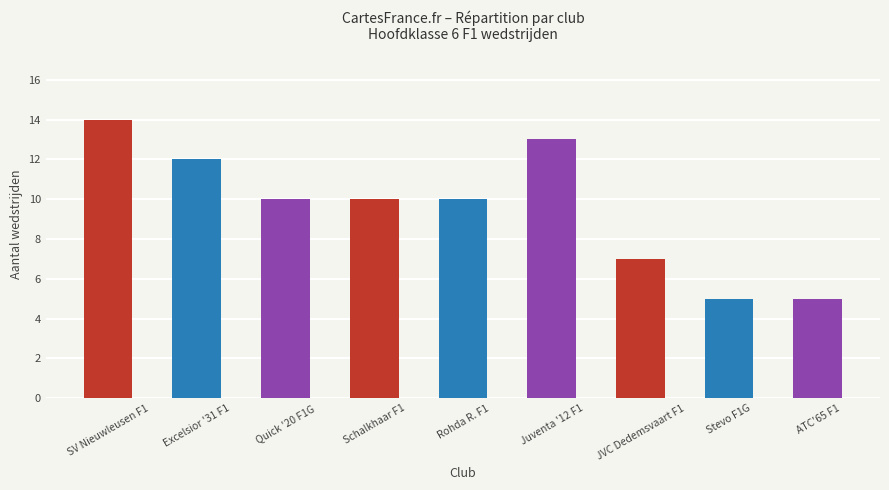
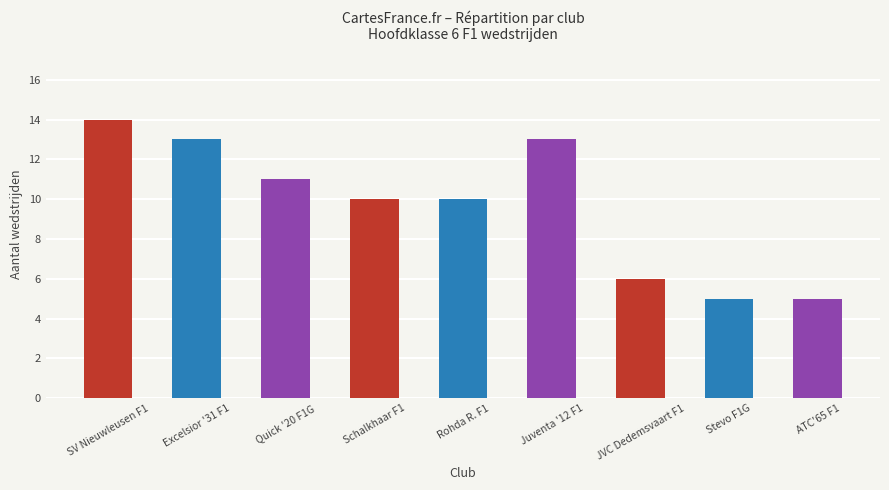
Excelsior '31 F1: 12 -> 13
Quick '20 F1G: 10 -> 11
JVC Dedemsvaart F1: 7 -> 6
